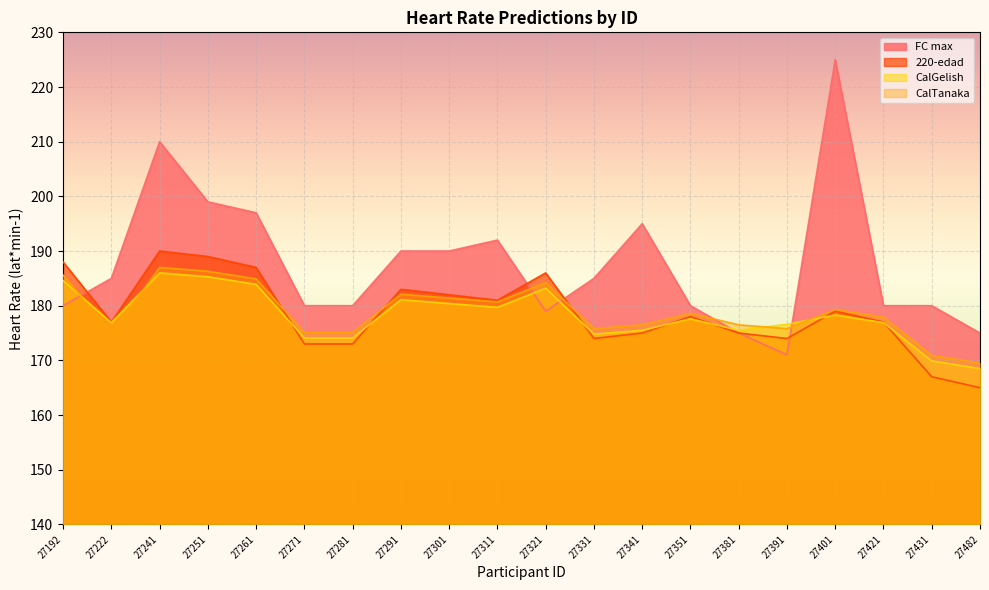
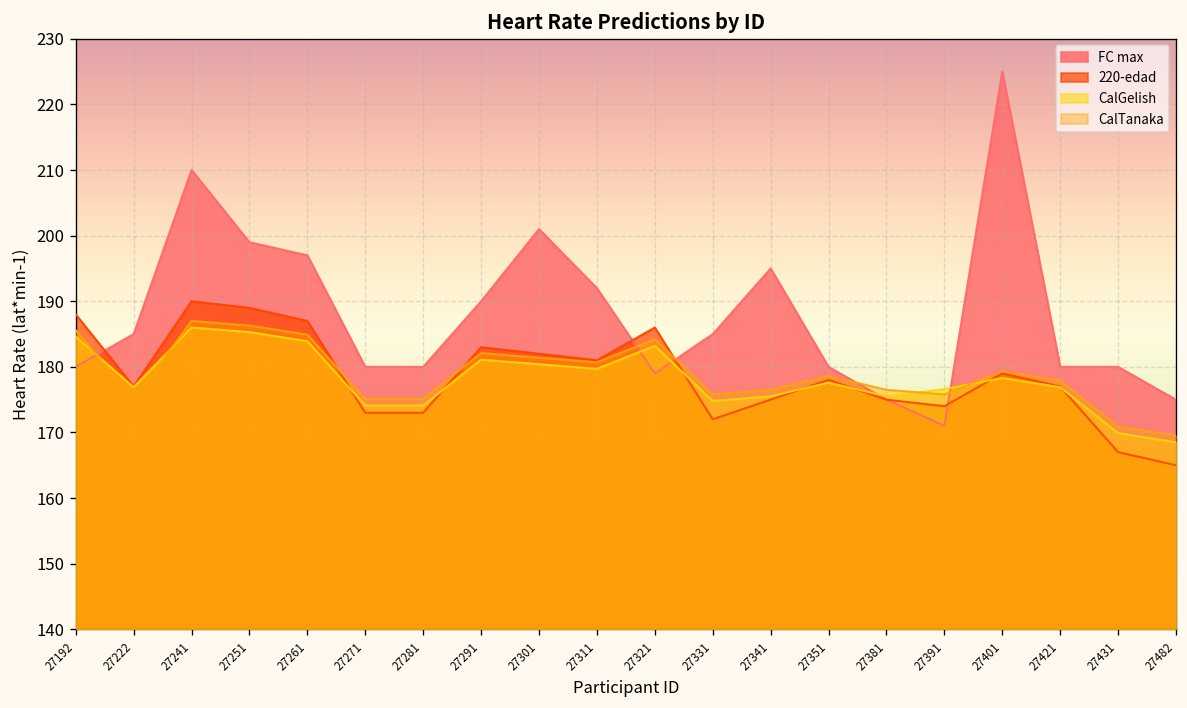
FC max, 27301: 190 -> 201
220-edad, 27331: 174 -> 172
